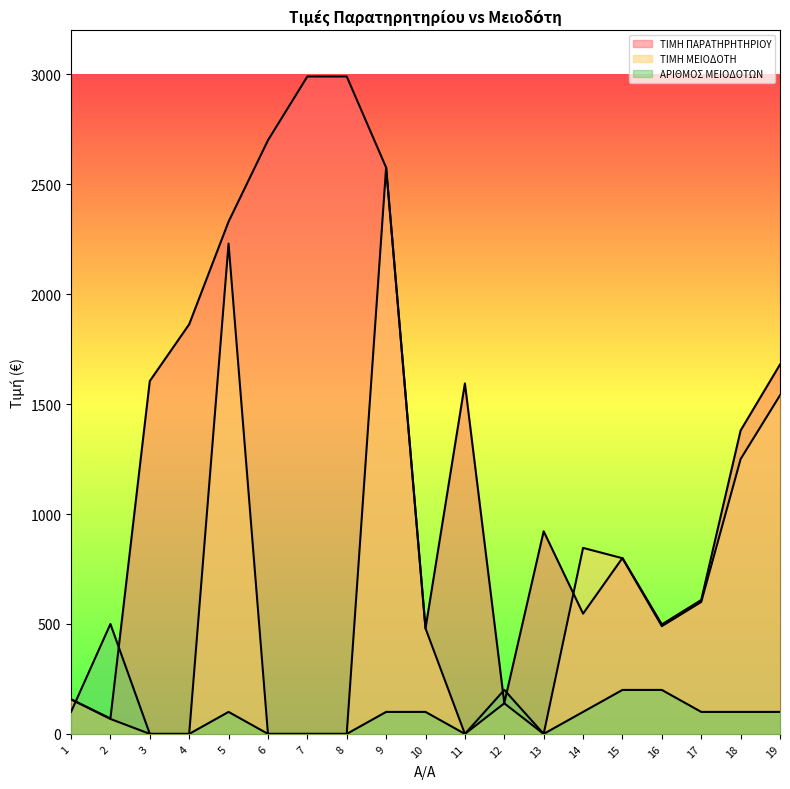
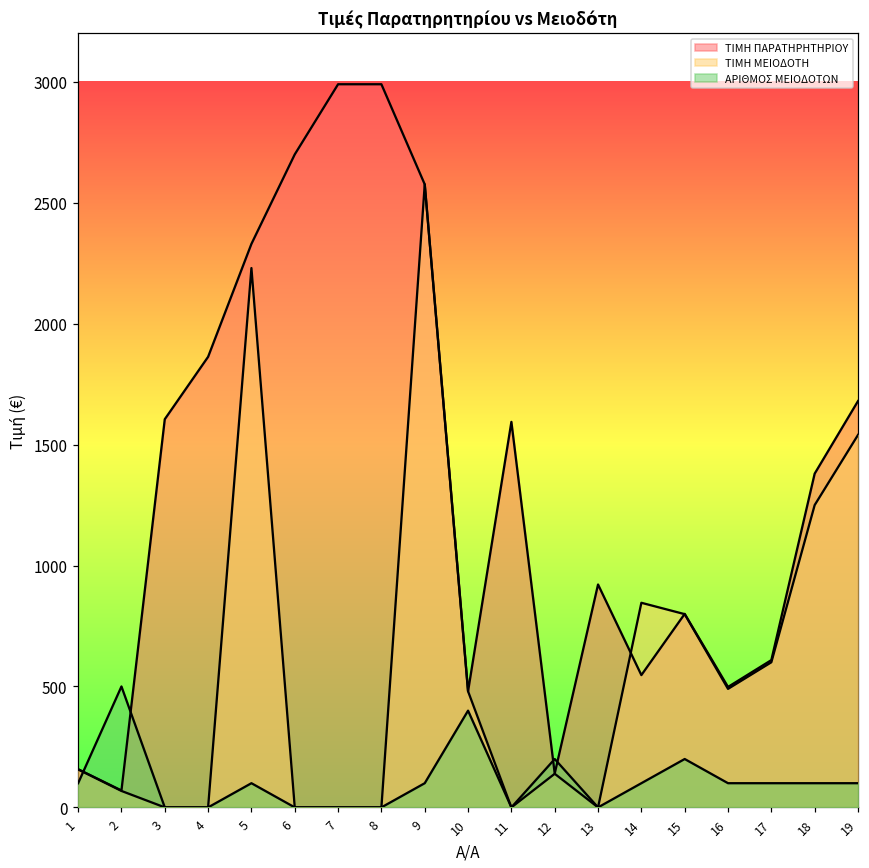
ΑΡΙΘΜΟΣ ΜΕΙΟΔΟΤΩΝ, 10: 100 -> 400
ΑΡΙΘΜΟΣ ΜΕΙΟΔΟΤΩΝ, 16: 200 -> 100
